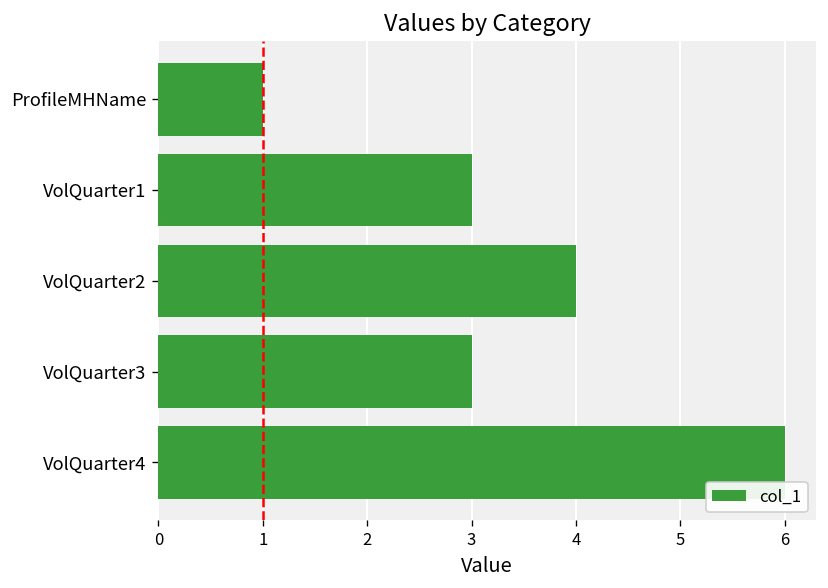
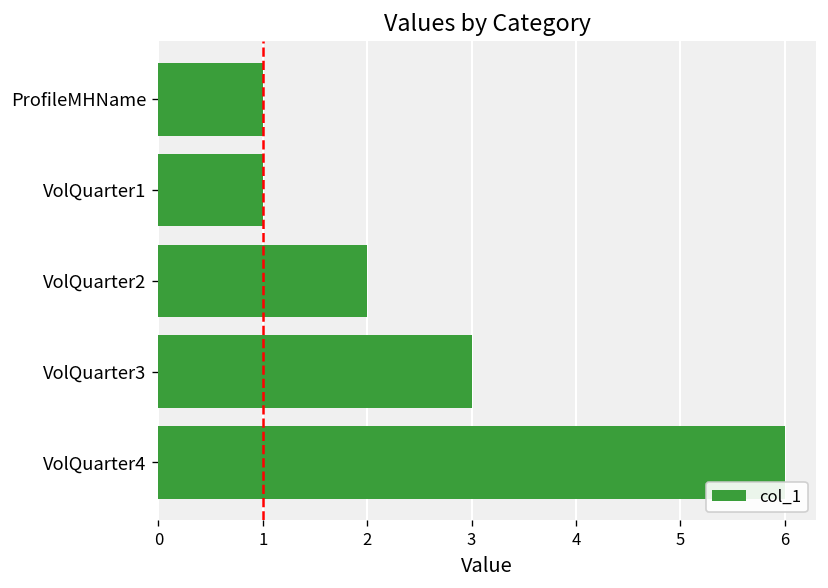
VolQuarter1: 3 -> 1
VolQuarter2: 4 -> 2
